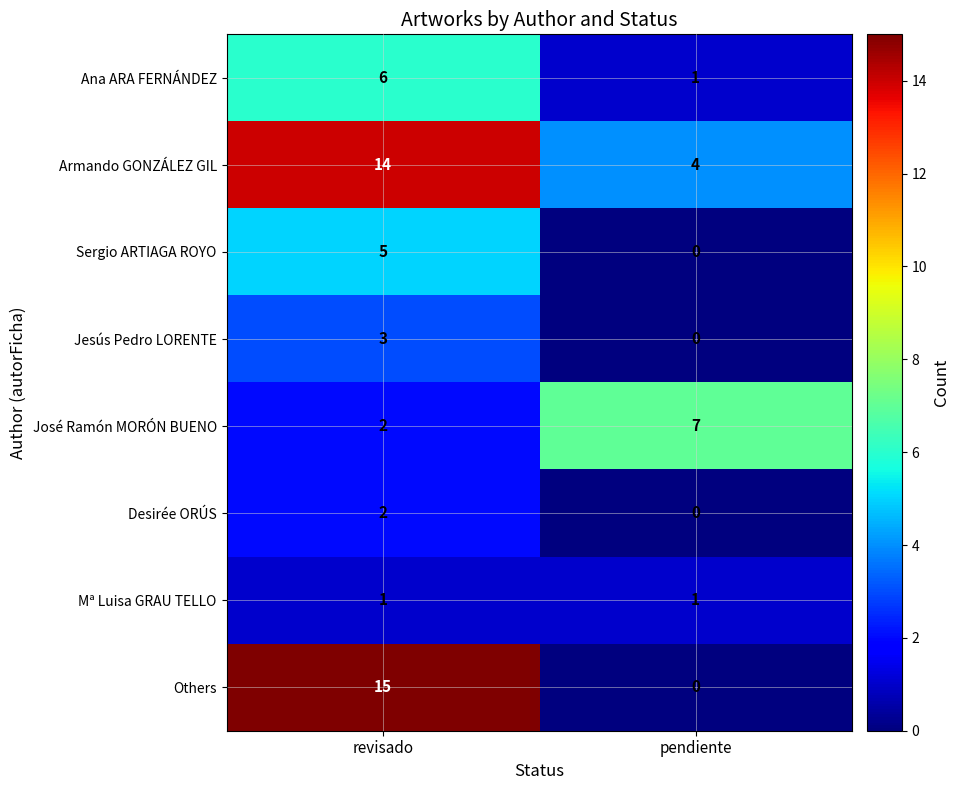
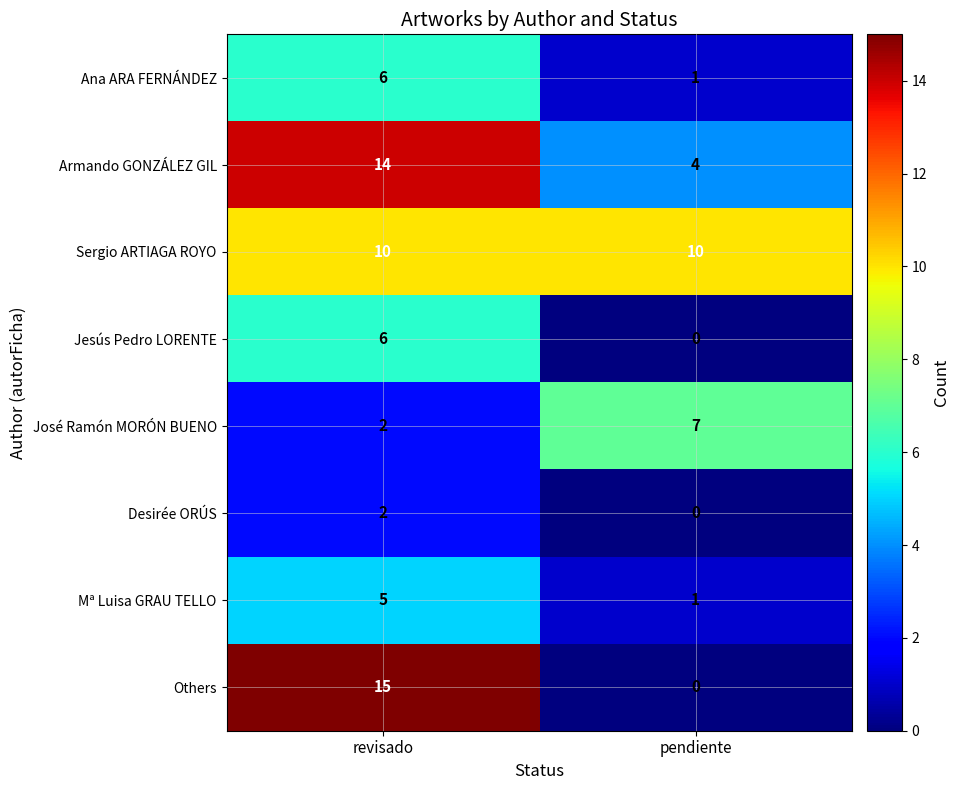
Sergio ARTIAGA ROYO, revisado: 5 -> 10
Sergio ARTIAGA ROYO, pendiente: 0 -> 10
Jesús Pedro LORENTE, revisado: 3 -> 6
Mª Luisa GRAU TELLO, revisado: 1 -> 5
